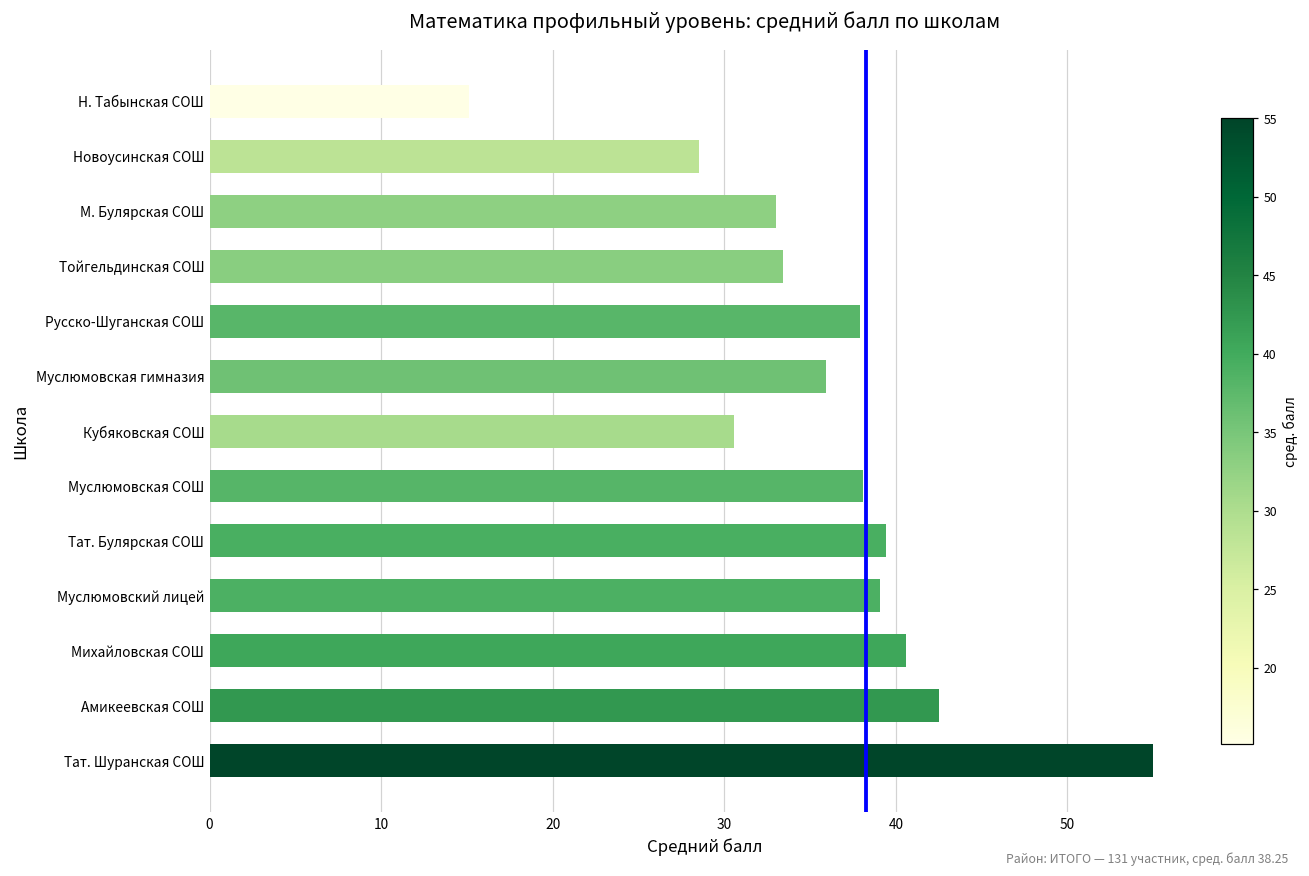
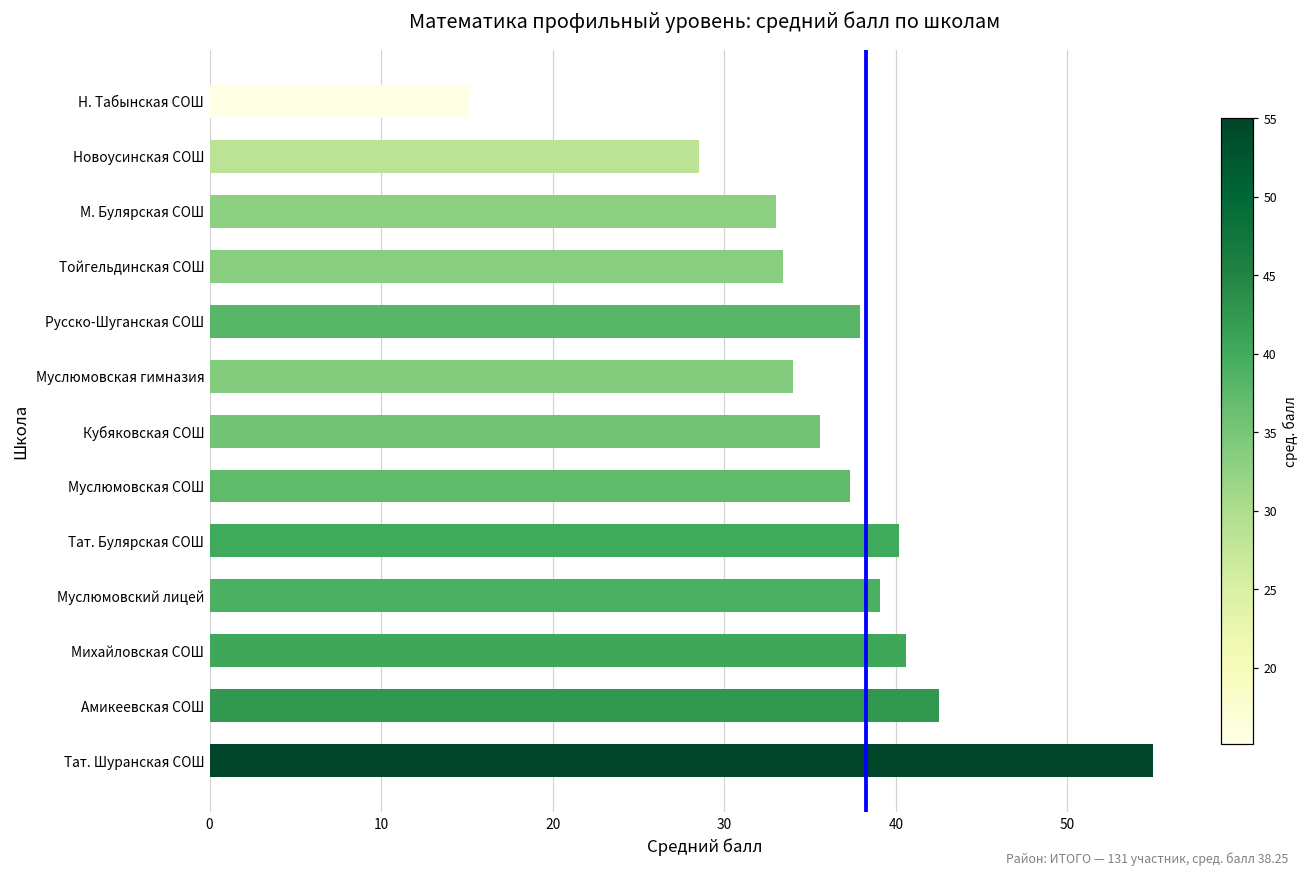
Муслюмовская гимназия: 35.9 -> 34.0
Кубяковская СОШ: 30.6 -> 35.6
Муслюмовская СОШ: 38.1 -> 37.3
Тат. Булярская СОШ: 39.4 -> 40.2
